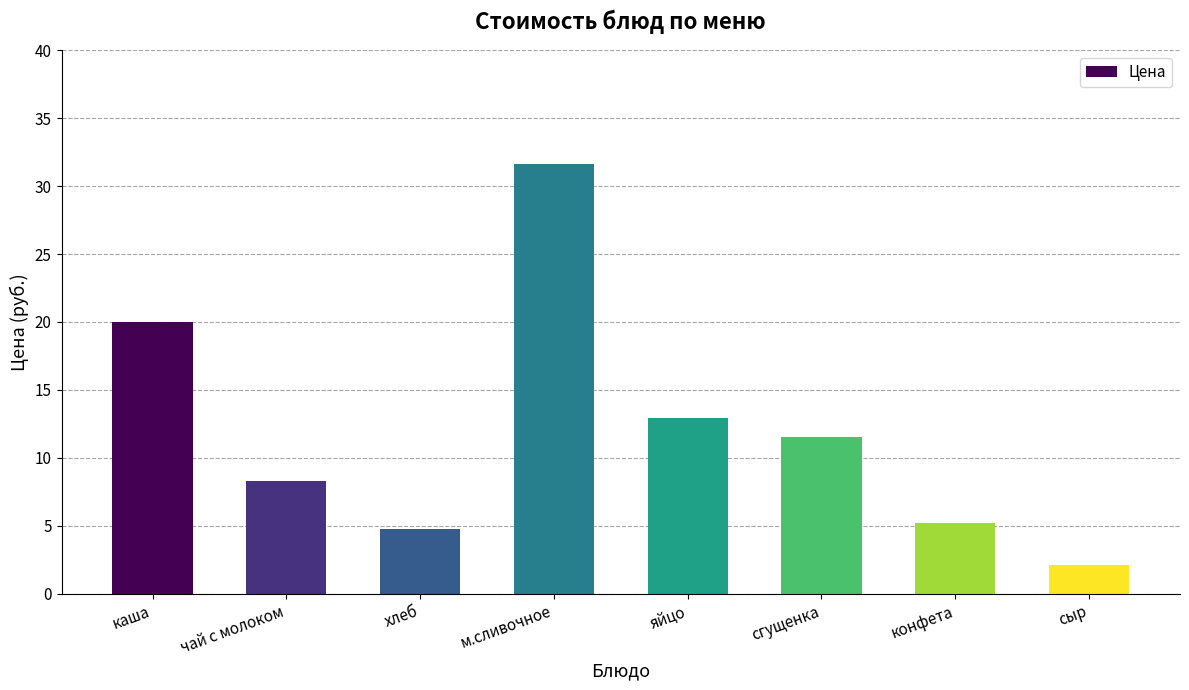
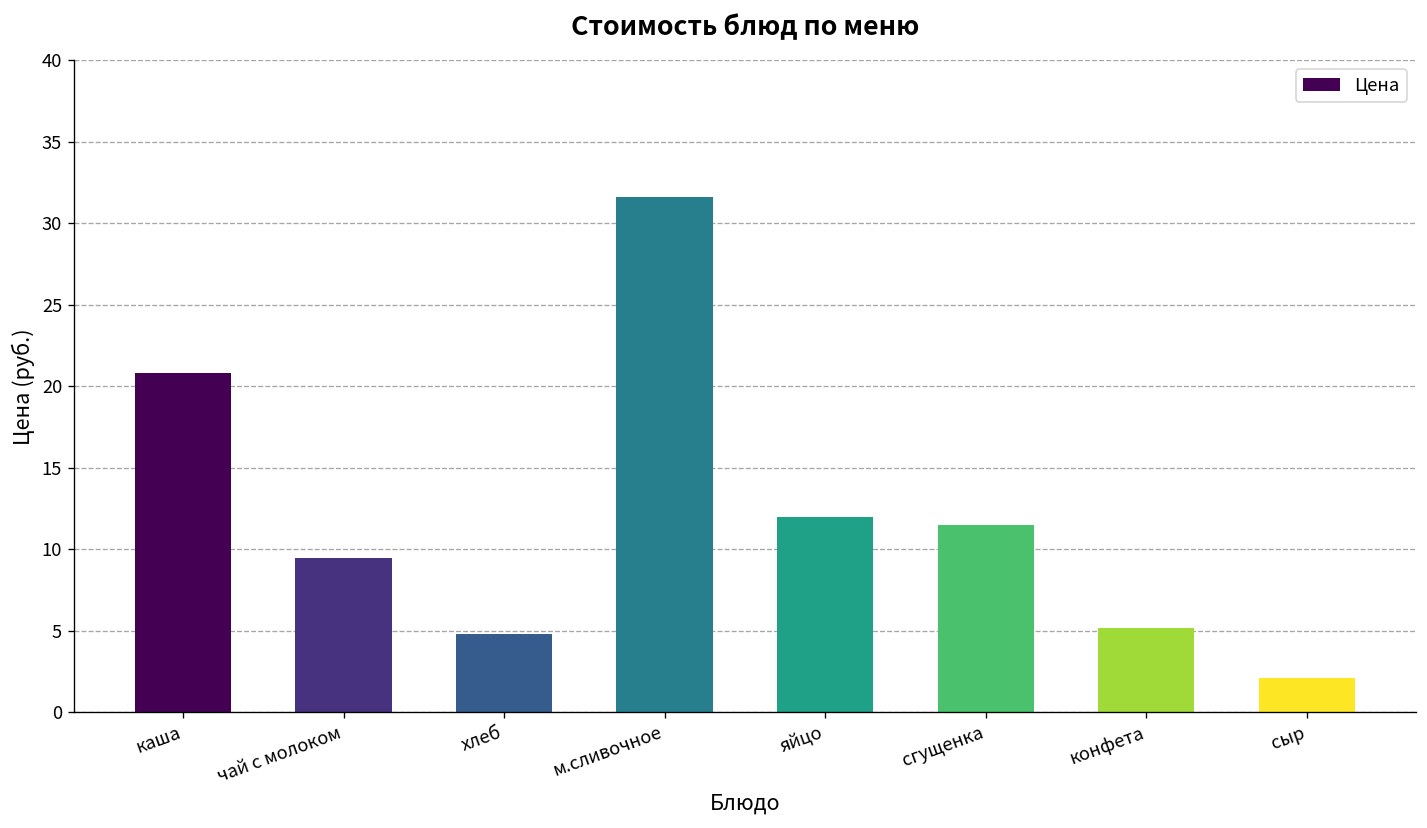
каша: 20.0 -> 20.9
чай с молоком: 8.3 -> 9.5
яйцо: 12.9 -> 12.0
